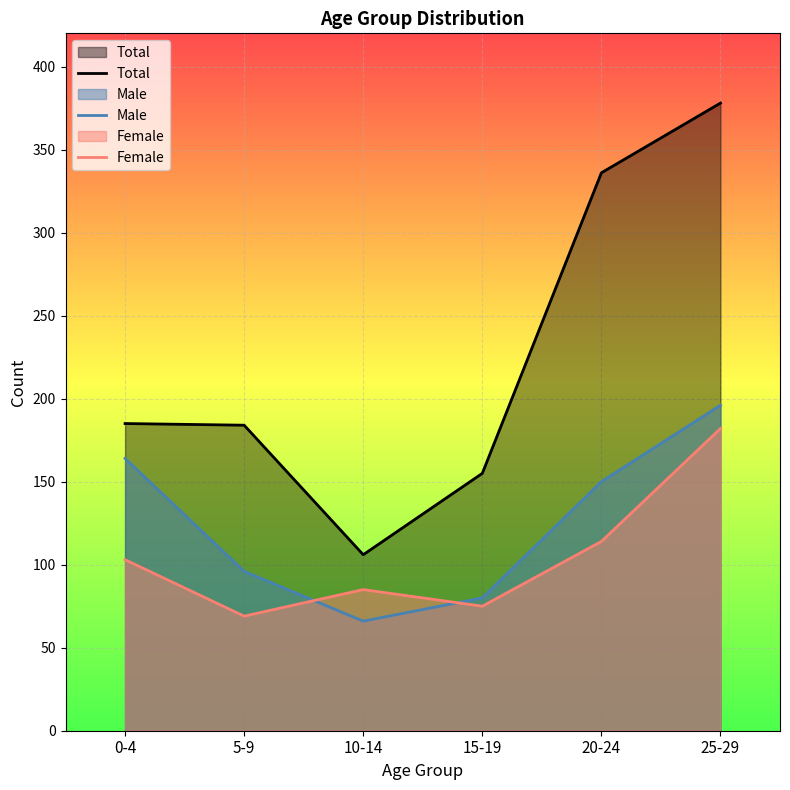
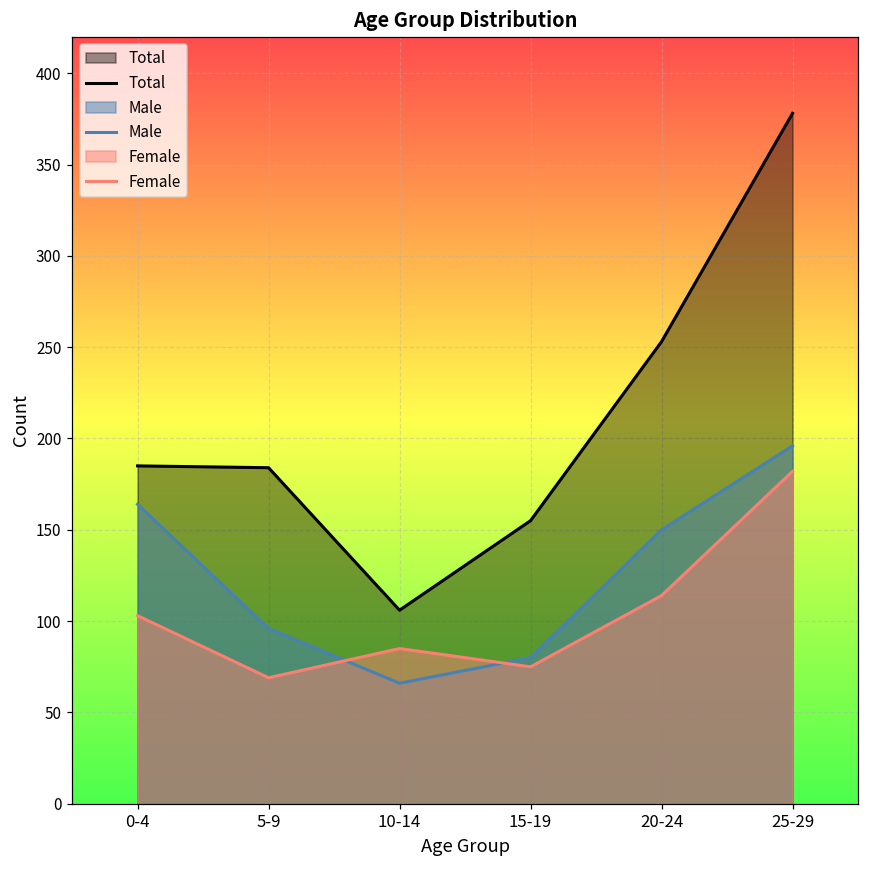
Total, 20-24: 336 -> 253
